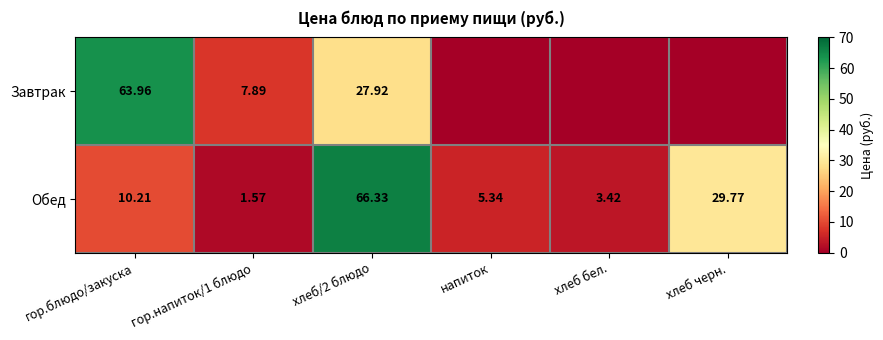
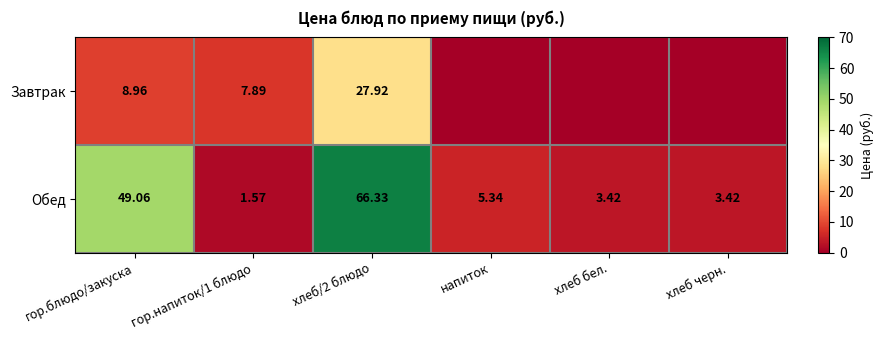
Завтрак, гор.блюдо/закуска: 63.96 -> 8.96
Обед, гор.блюдо/закуска: 10.21 -> 49.06
Обед, хлеб черн.: 29.77 -> 3.42
